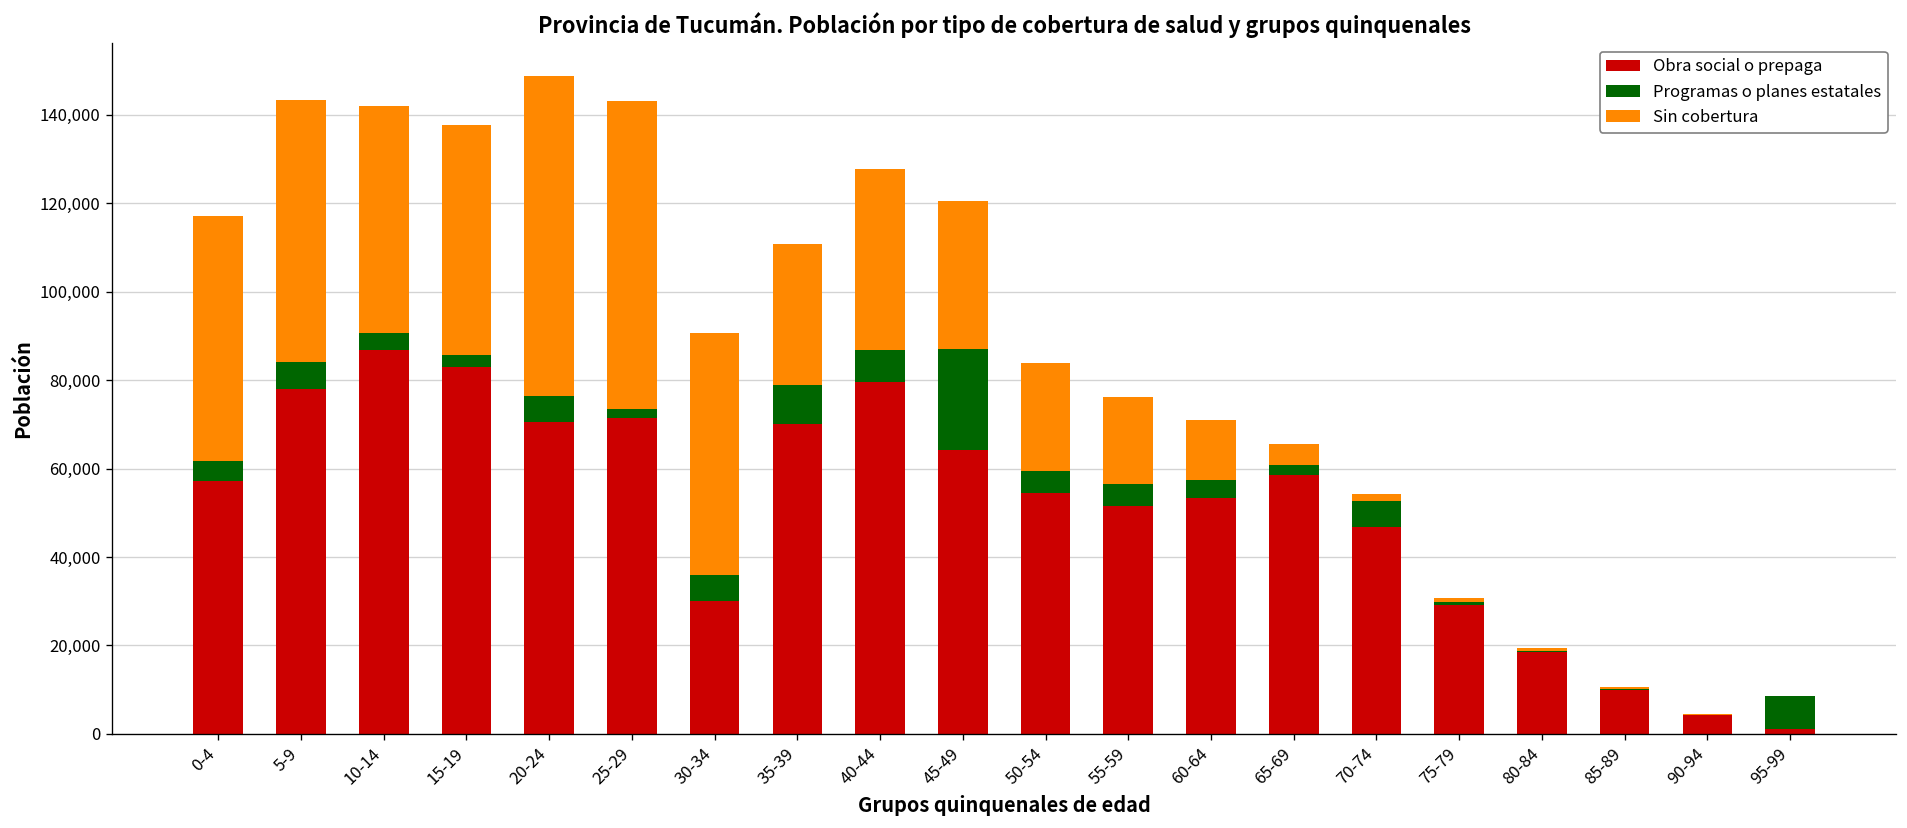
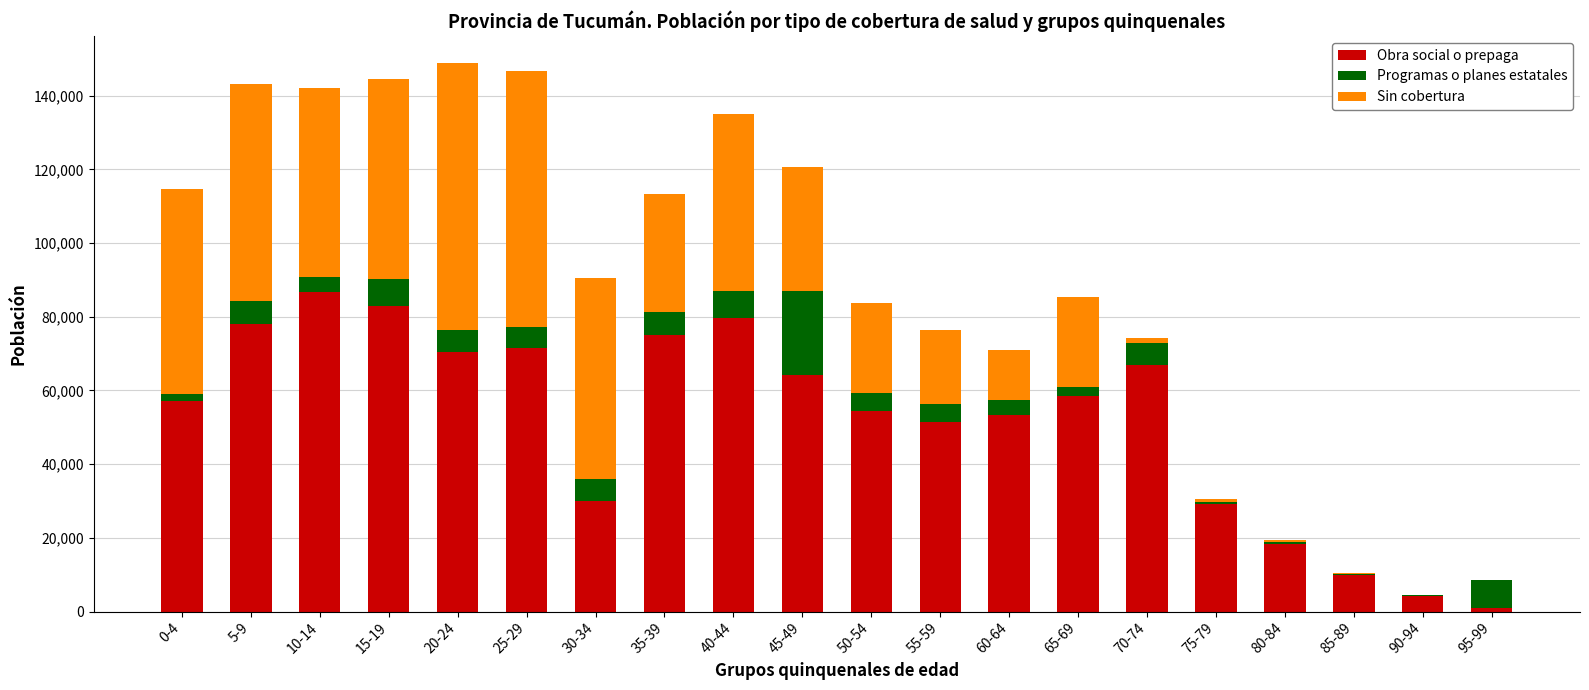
Programas o planes estatales, 0-4: 4,000 -> 2,000
Programas o planes estatales, 15-19: 3,000 -> 7,000
Sin cobertura, 15-19: 52,000 -> 54,000
Programas o planes estatales, 25-29: 2,000 -> 6,000
Obra social o prepaga, 35-39: 70,000 -> 75,000
Programas o planes estatales, 35-39: 9,000 -> 6,000
Sin cobertura, 40-44: 41,000 -> 48,000
Sin cobertura, 65-69: 5,000 -> 25,000
Obra social o prepaga, 70-74: 47,000 -> 67,000
